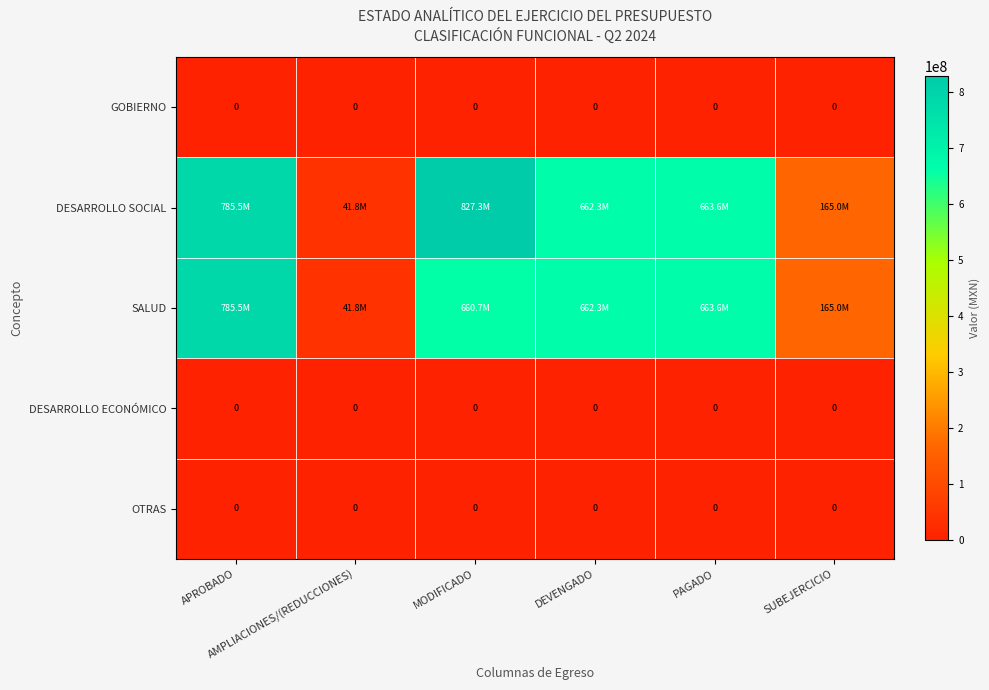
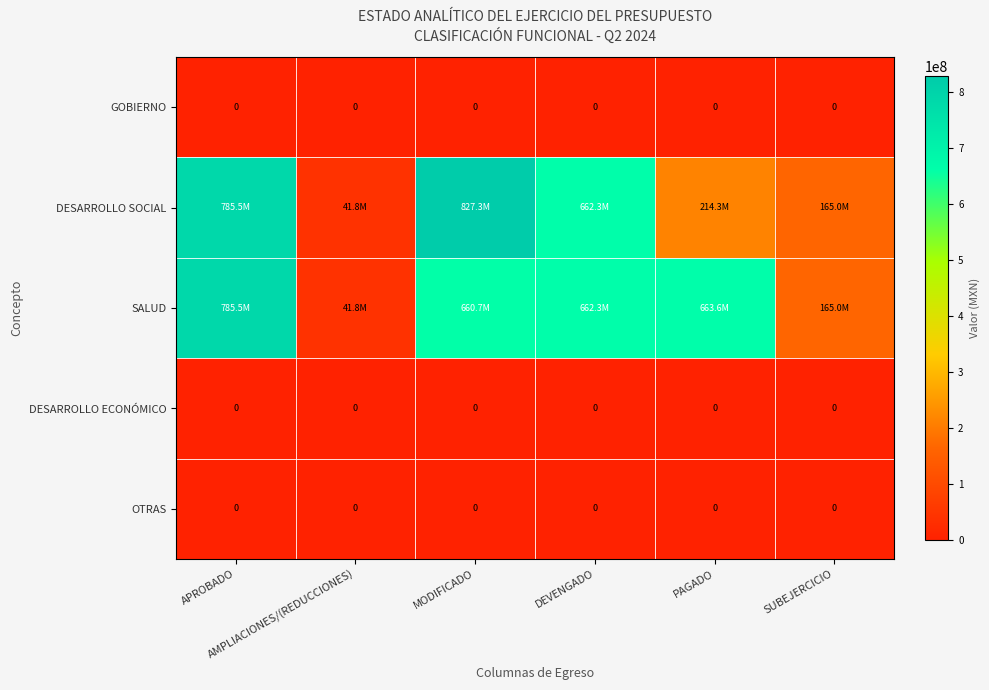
DESARROLLO SOCIAL, PAGADO: 663.6M -> 214.3M
